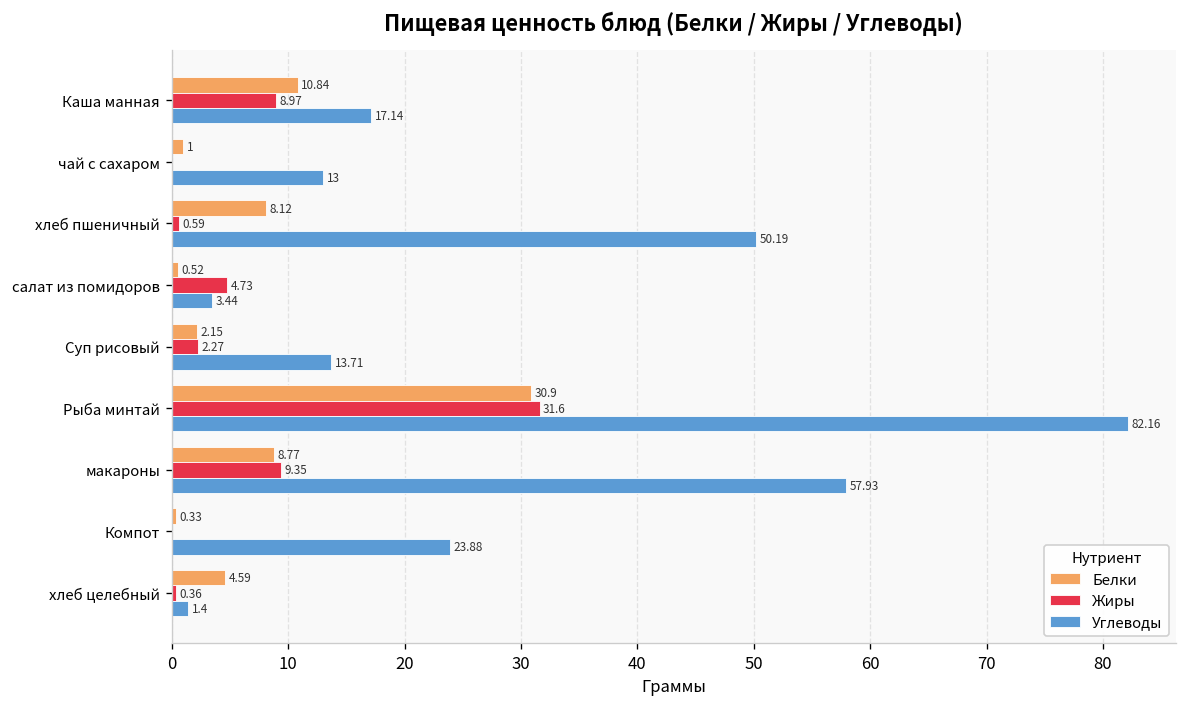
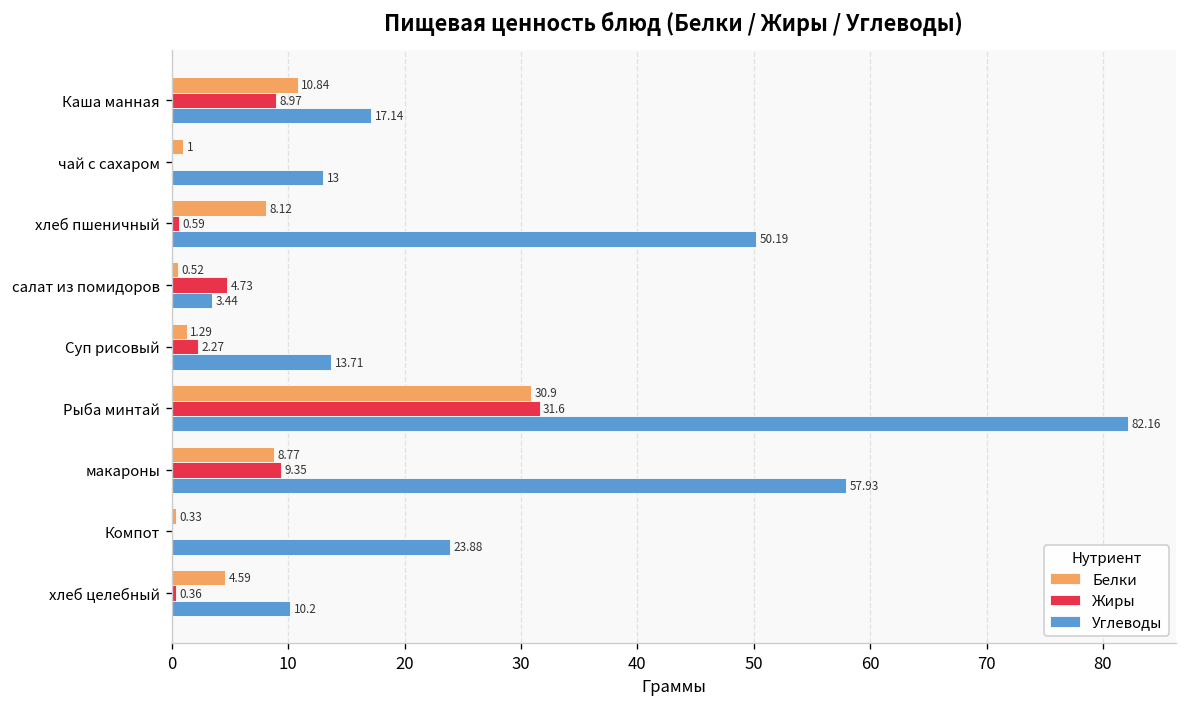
Белки, Суп рисовый: 2.15 -> 1.29
Углеводы, хлеб целебный: 1.4 -> 10.2
